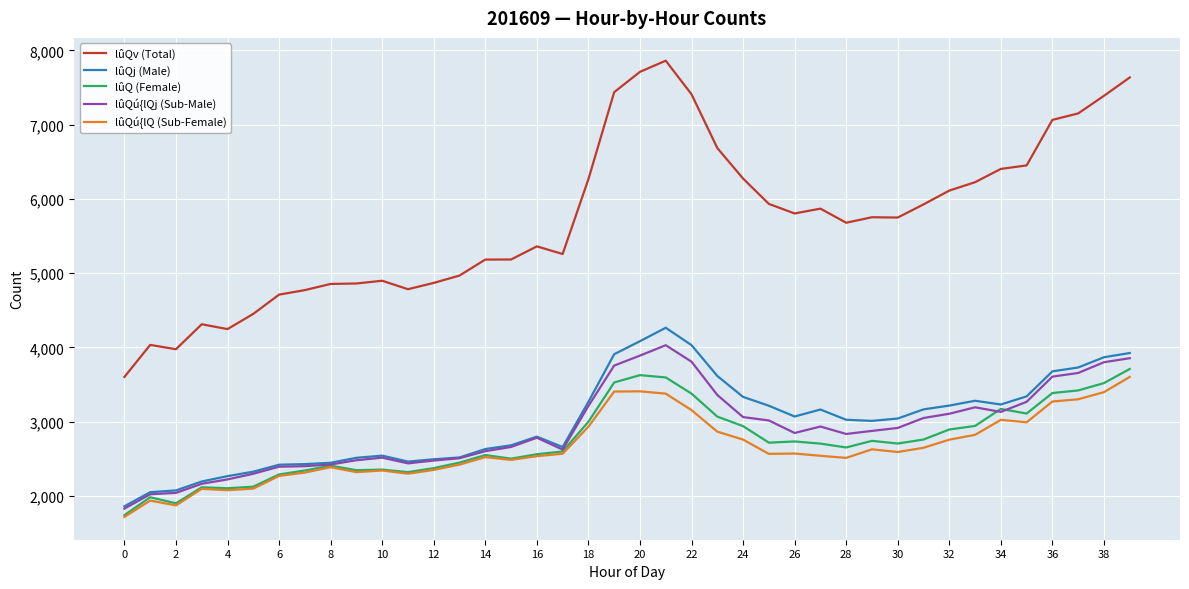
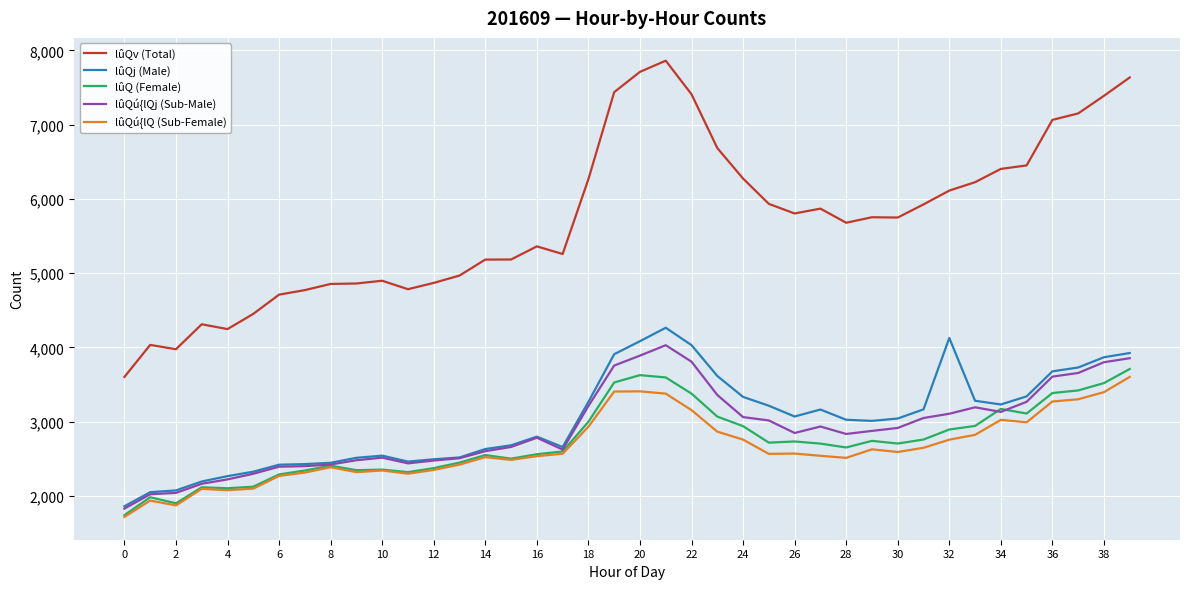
lûQj (Male), 32: 3,200 -> 4,100
